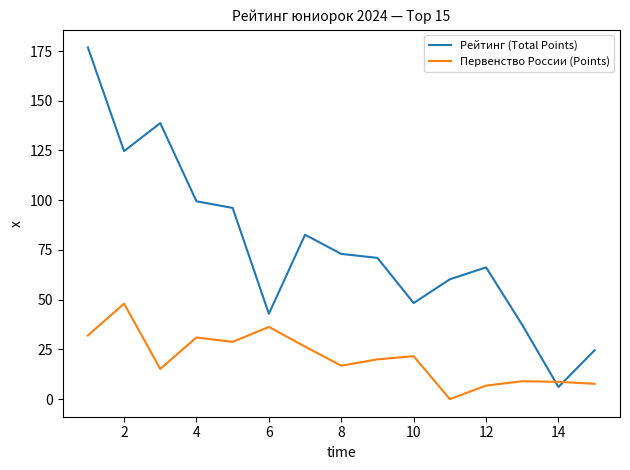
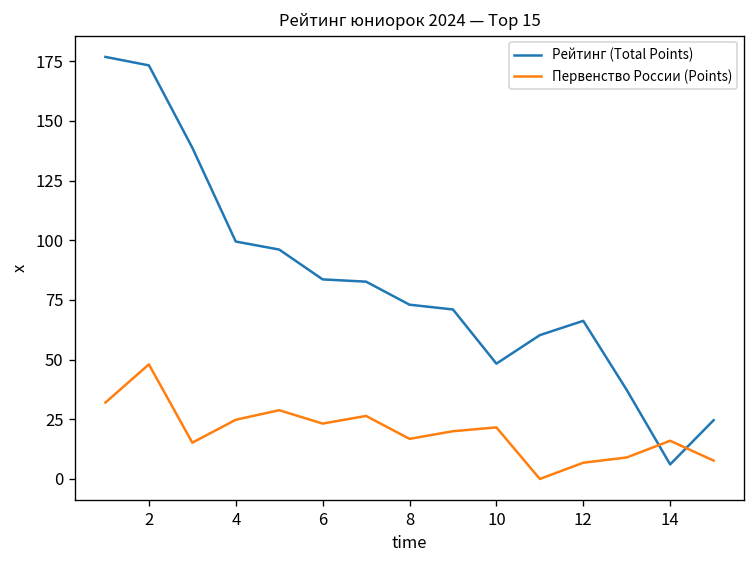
Рейтинг (Total Points), 2: 125 -> 173
Первенство России (Points), 4: 31 -> 25
Рейтинг (Total Points), 6: 43 -> 84
Первенство России (Points), 6: 36 -> 23
Первенство России (Points), 14: 9 -> 16
